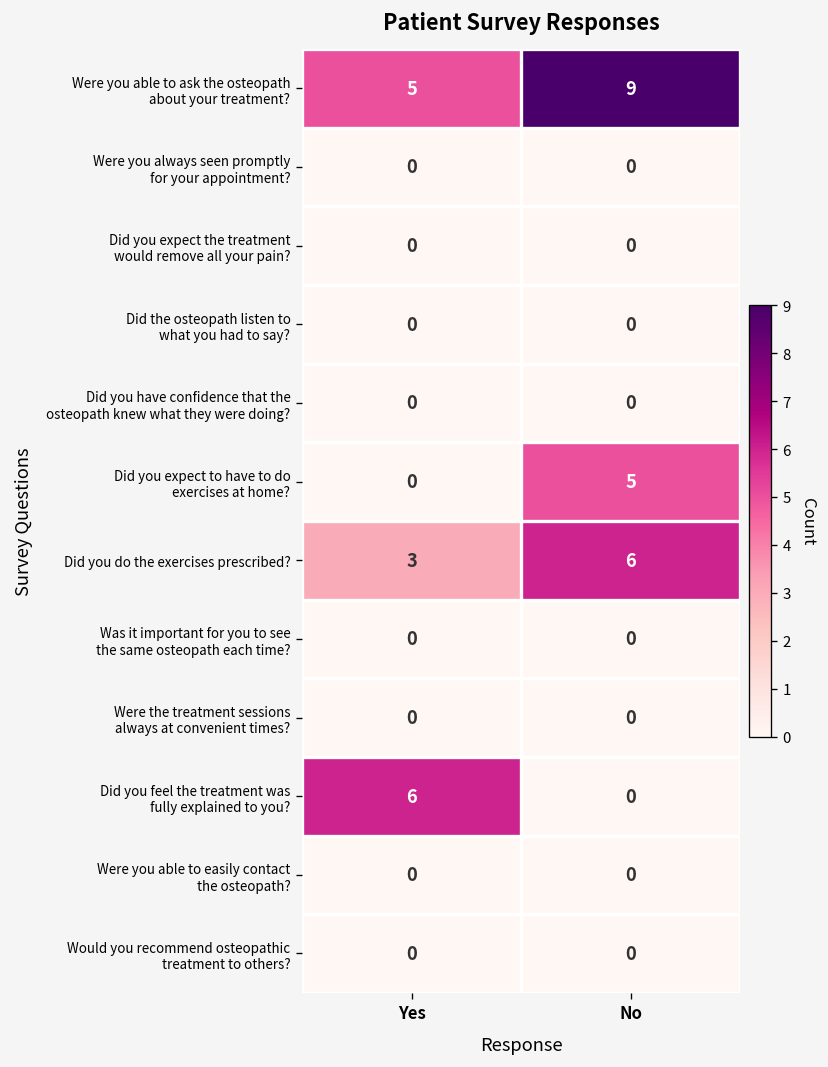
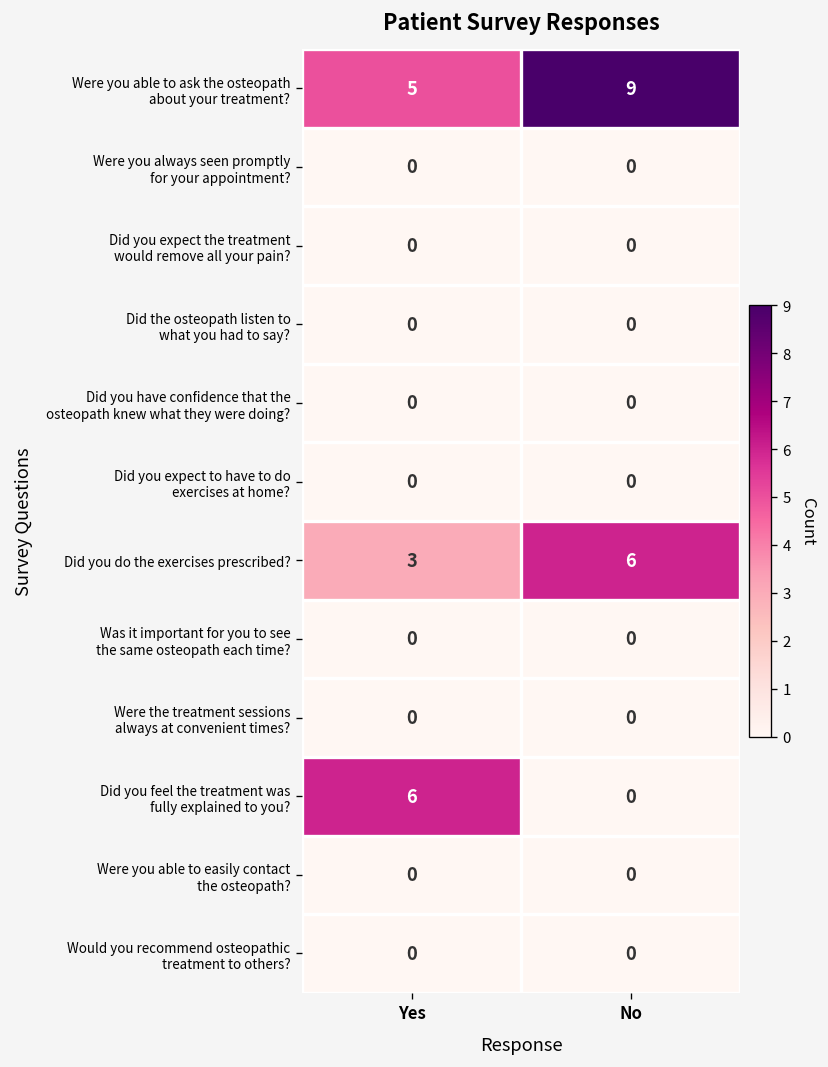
Did you expect to have to do exercises at home?, No: 5 -> 0
